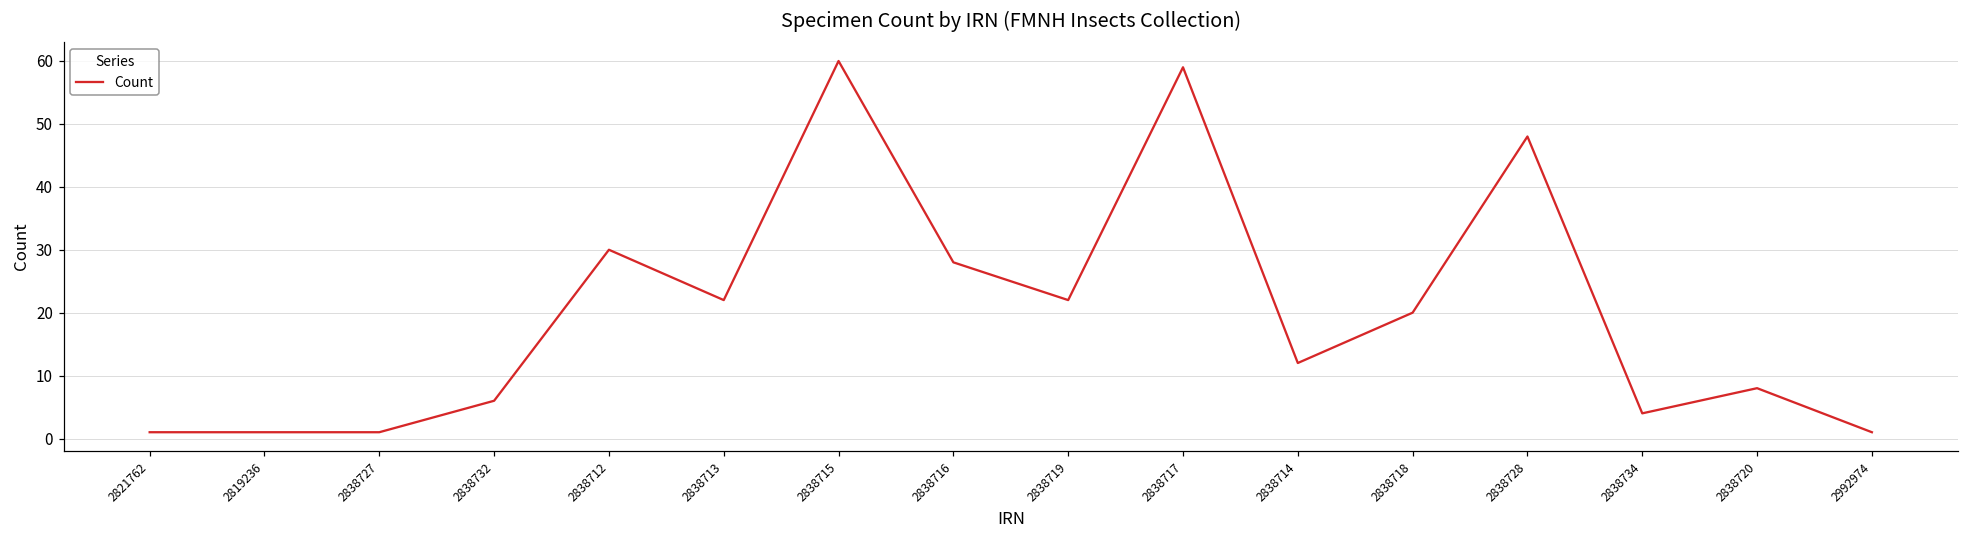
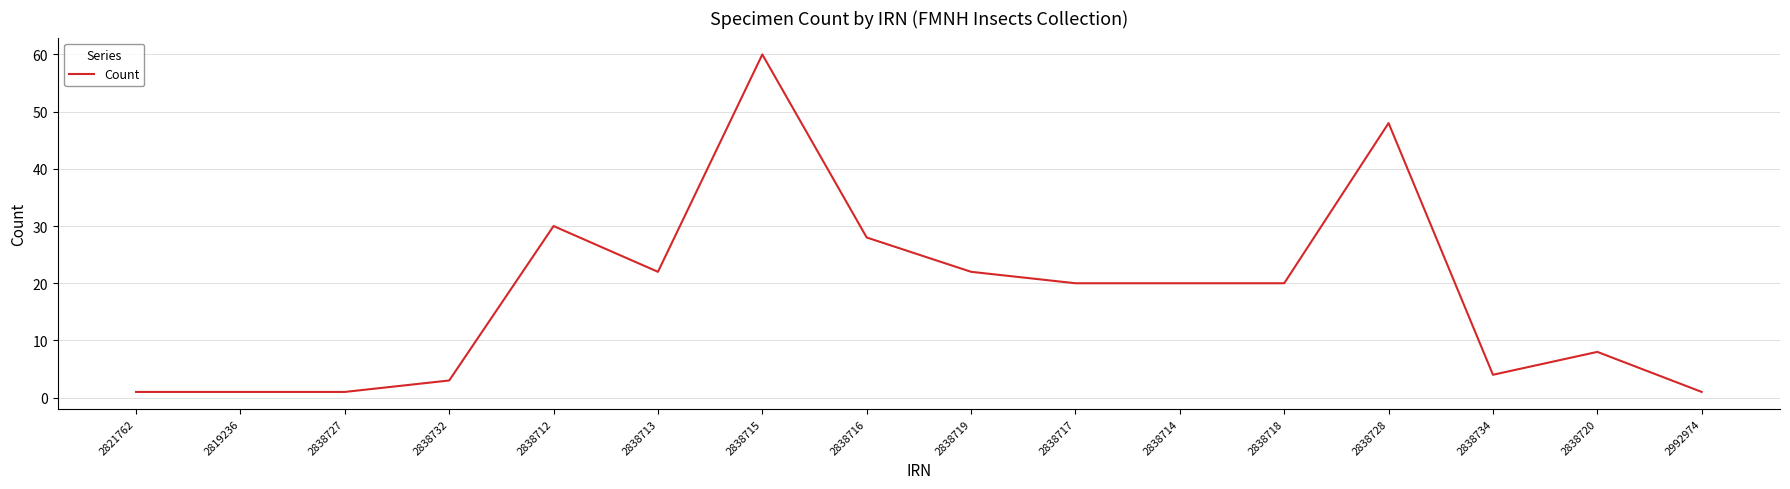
2838732: 6 -> 3
2838717: 59 -> 20
2838714: 12 -> 20
